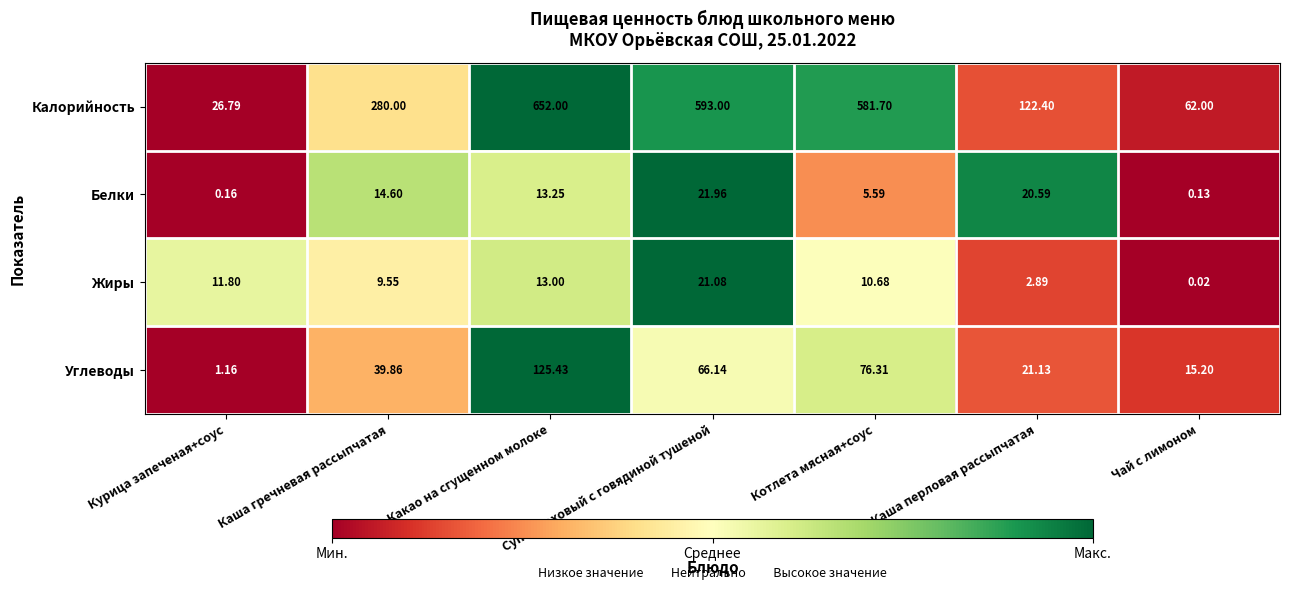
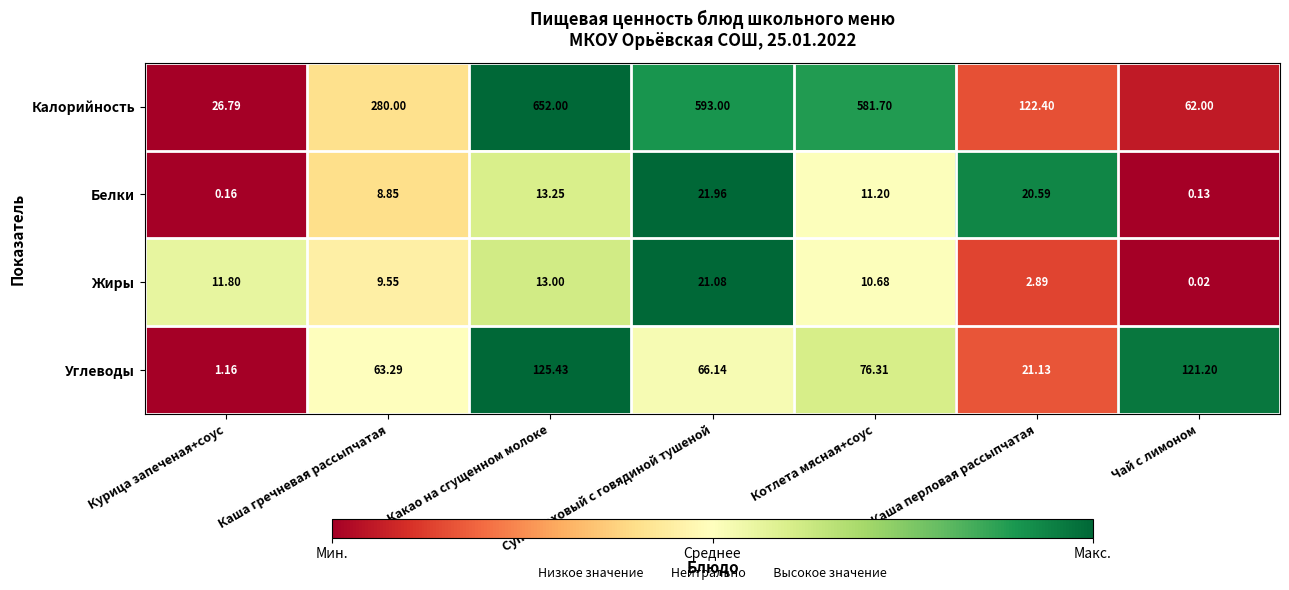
Белки, Каша гречневая рассыпчатая: 14.60 -> 8.85
Белки, Котлета мясная+соус: 5.59 -> 11.20
Углеводы, Каша гречневая рассыпчатая: 39.86 -> 63.29
Углеводы, Чай с лимоном: 15.20 -> 121.20
